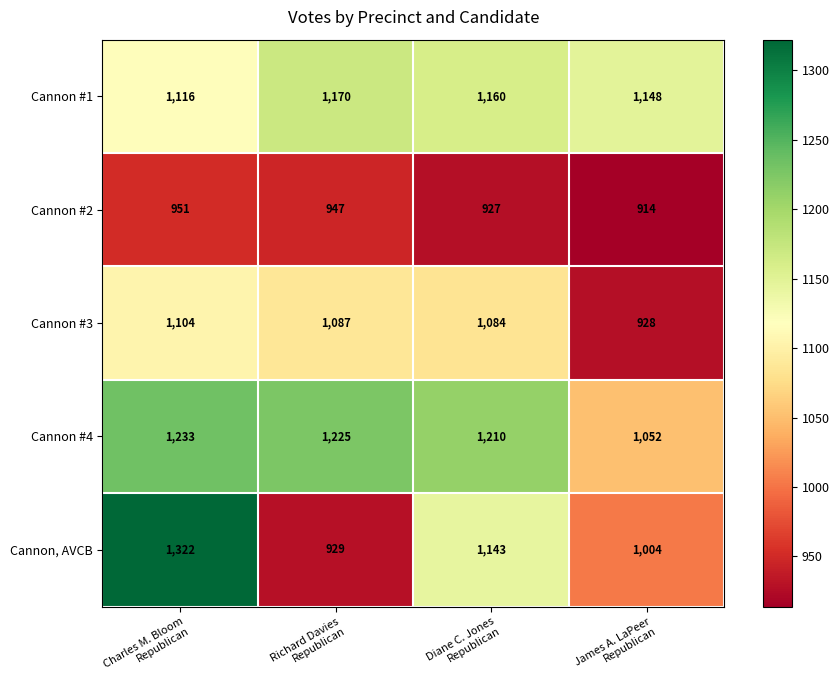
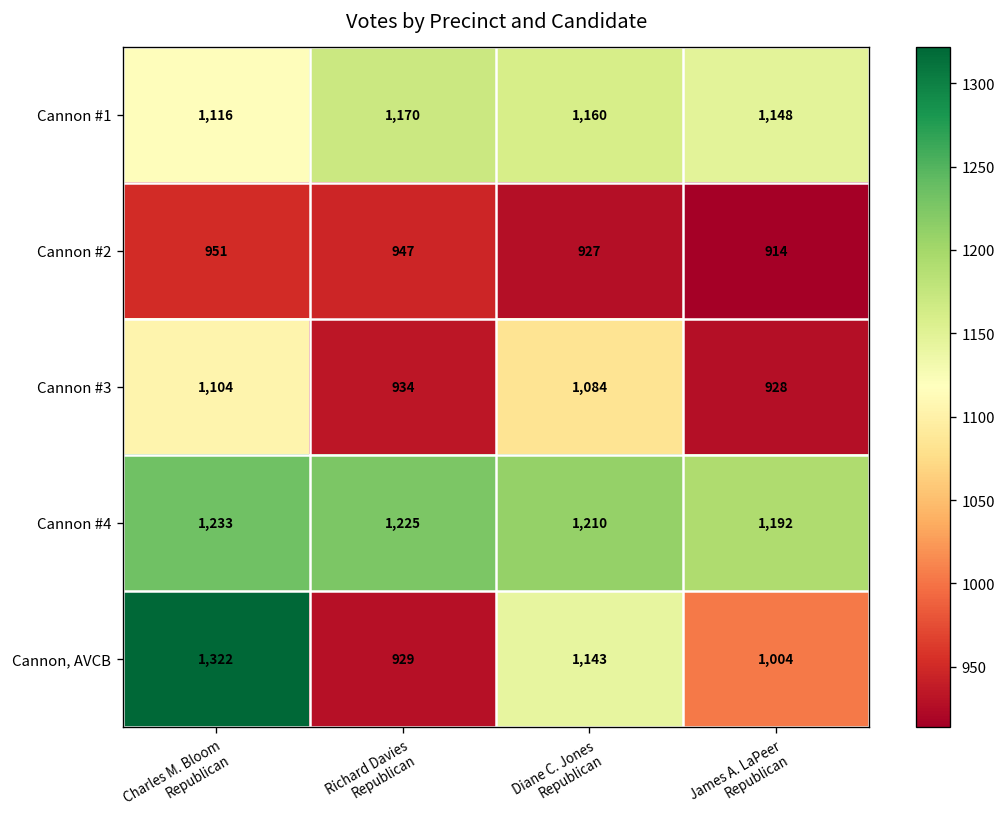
Cannon #3, Richard Davies Republican: 1,087 -> 934
Cannon #4, James A. LaPeer Republican: 1,052 -> 1,192
